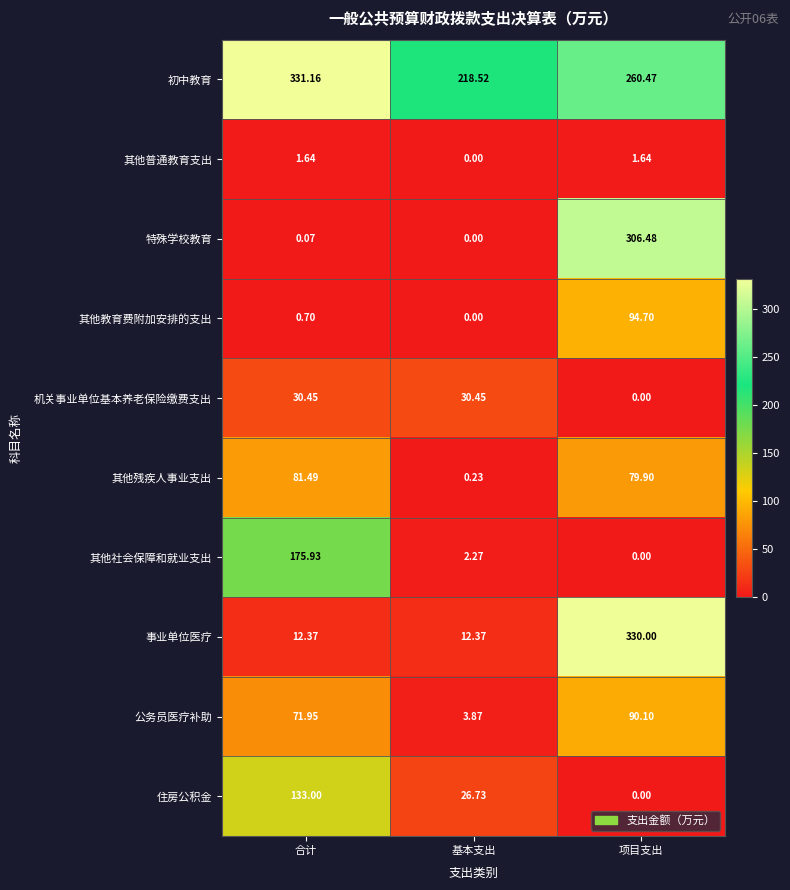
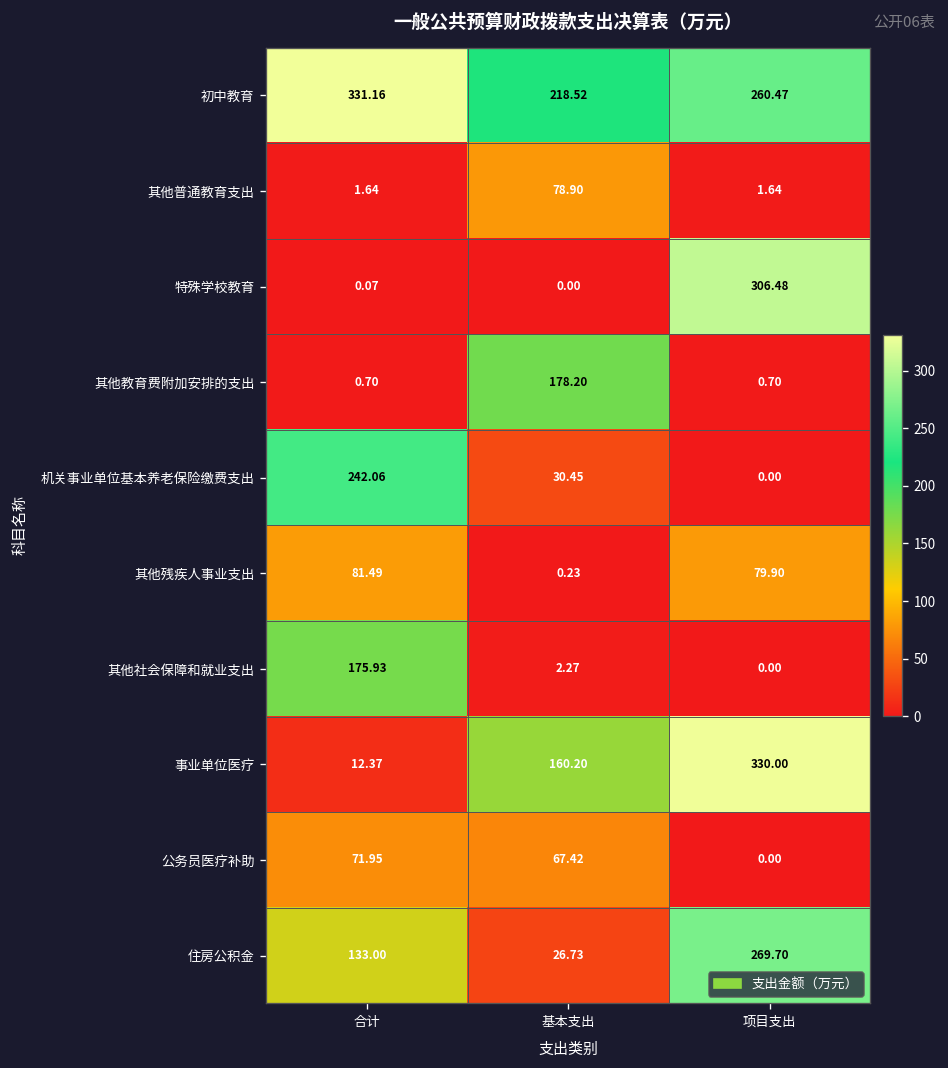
其他普通教育支出, 基本支出: 0.00 -> 78.90
其他教育费附加安排的支出, 基本支出: 0.00 -> 178.20
其他教育费附加安排的支出, 项目支出: 94.70 -> 0.70
机关事业单位基本养老保险缴费支出, 合计: 30.45 -> 242.06
事业单位医疗, 基本支出: 12.37 -> 160.20
公务员医疗补助, 基本支出: 3.87 -> 67.42
公务员医疗补助, 项目支出: 90.10 -> 0.00
住房公积金, 项目支出: 0.00 -> 269.70
